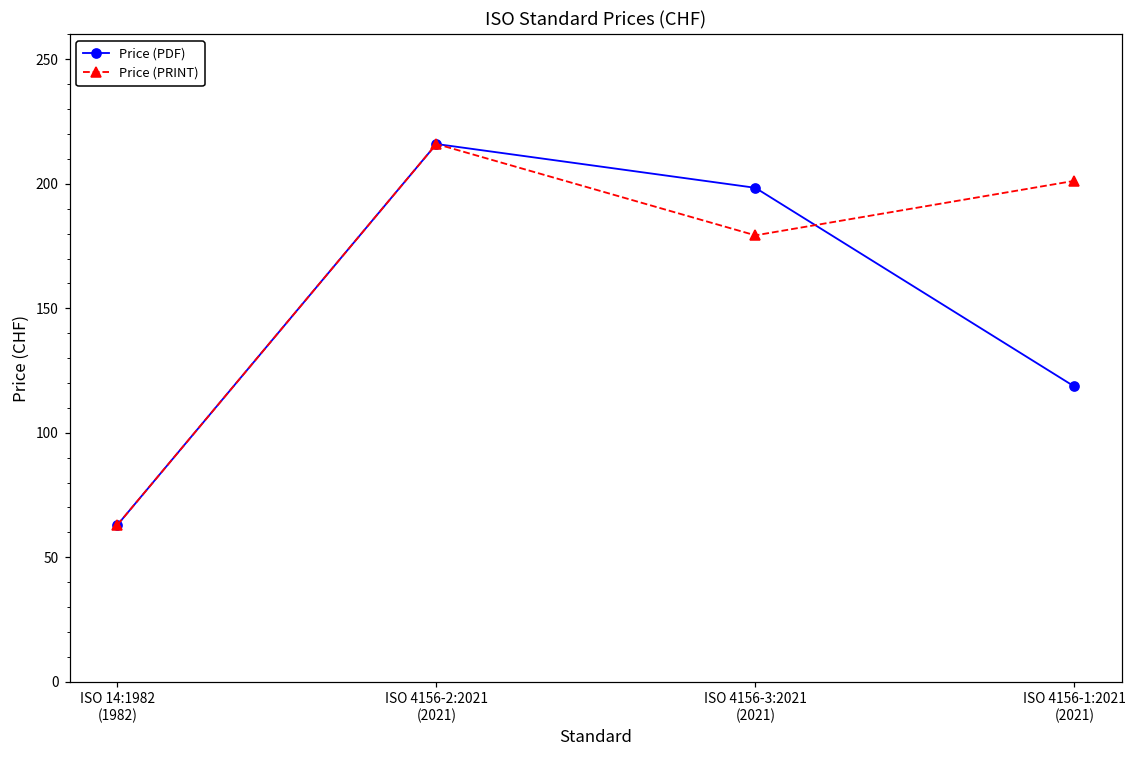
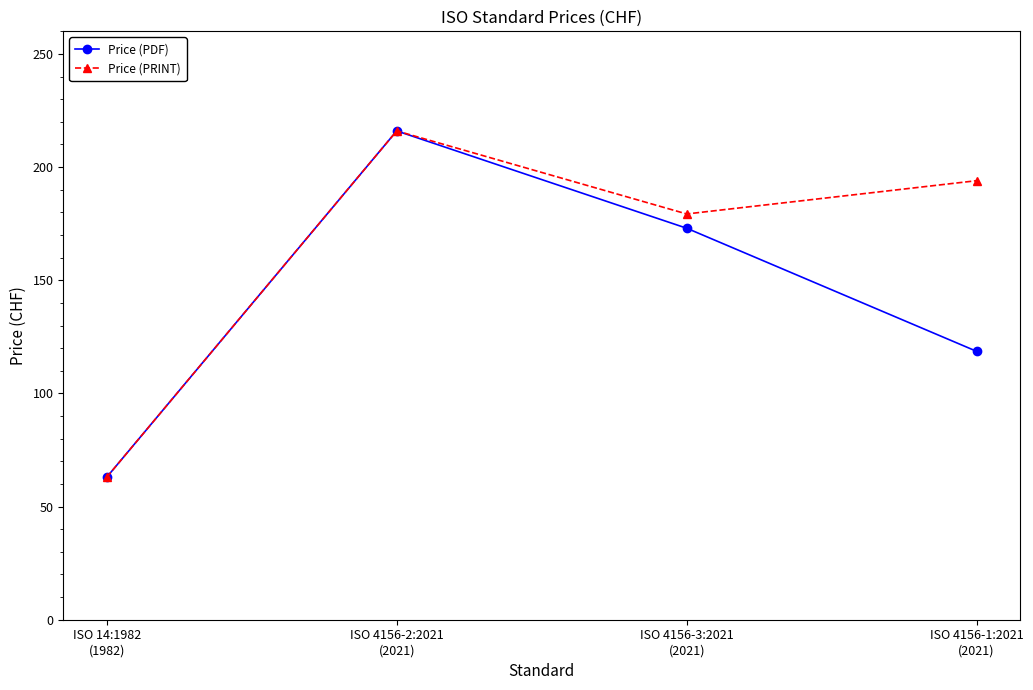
Price (PDF), ISO 4156-3:2021 (2021): 198 -> 173
Price (PRINT), ISO 4156-1:2021 (2021): 201 -> 194
